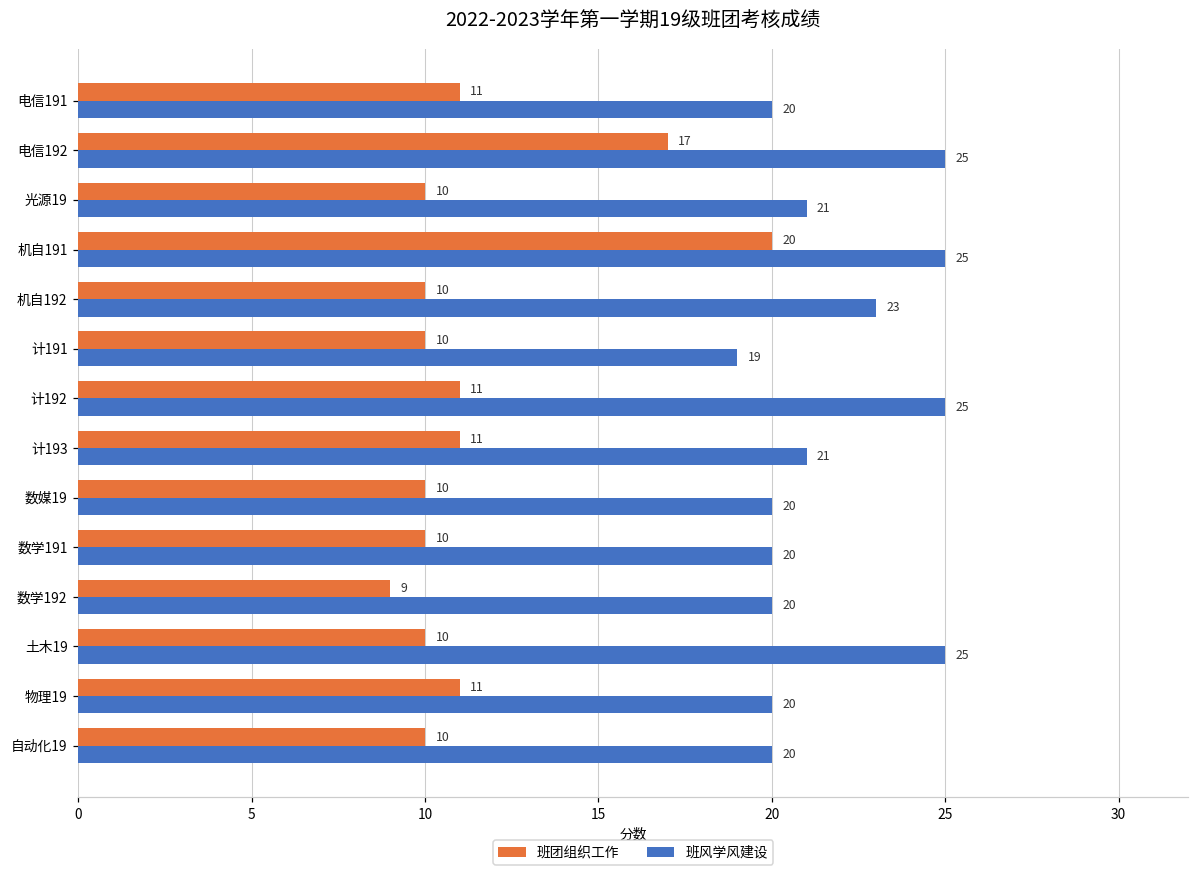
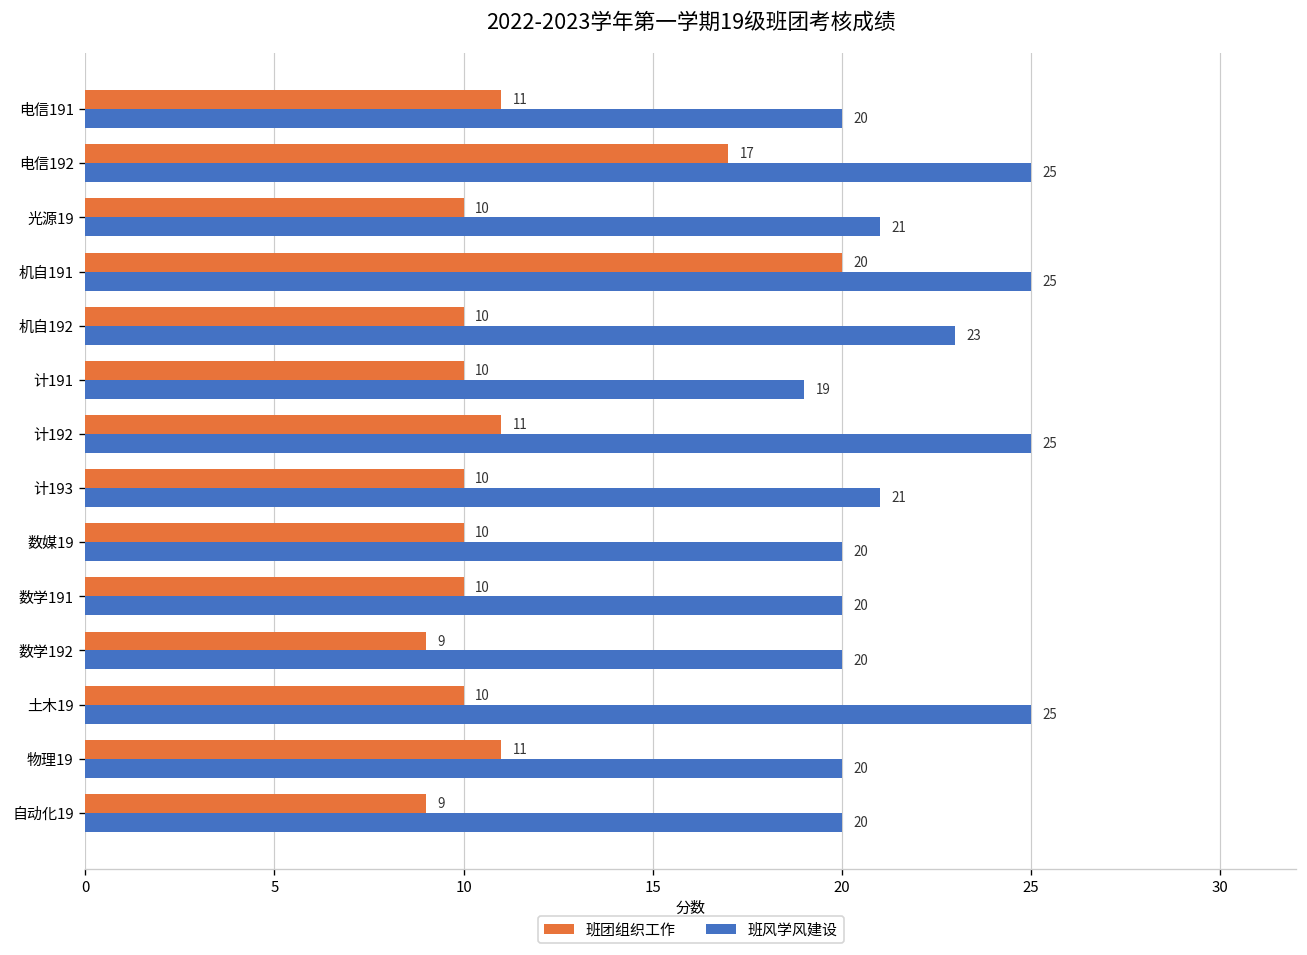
班团组织工作, 计193: 11 -> 10
班团组织工作, 自动化19: 10 -> 9
